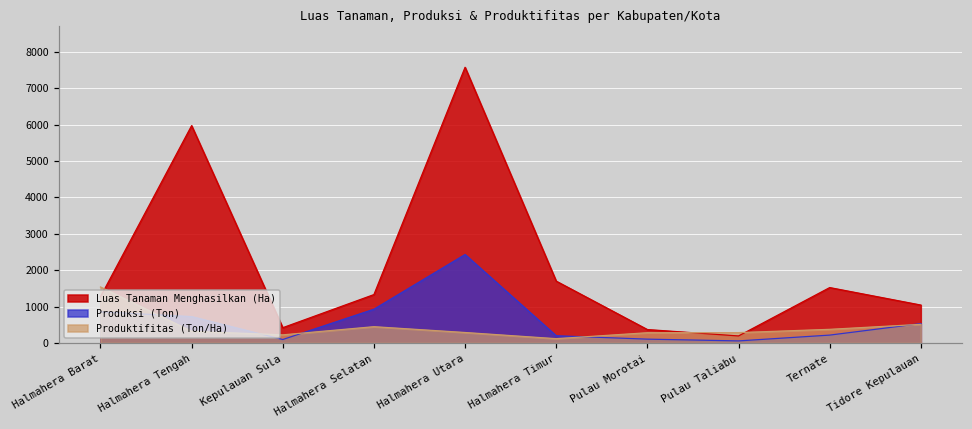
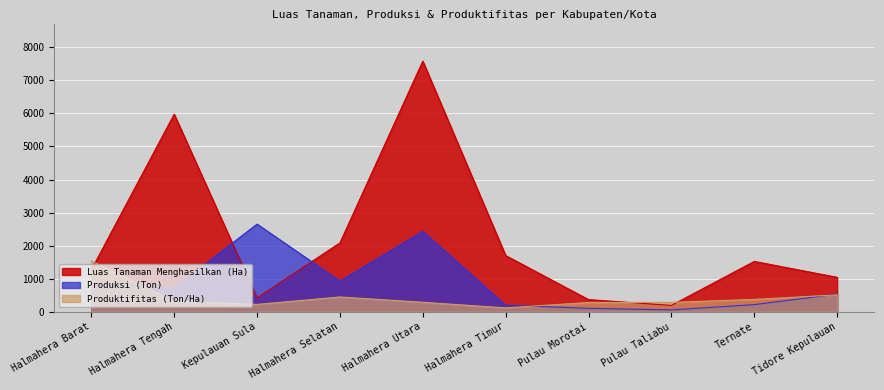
Produksi (Ton), Kepulauan Sula: 100 -> 2700
Luas Tanaman Menghasilkan (Ha), Halmahera Selatan: 1300 -> 2100
